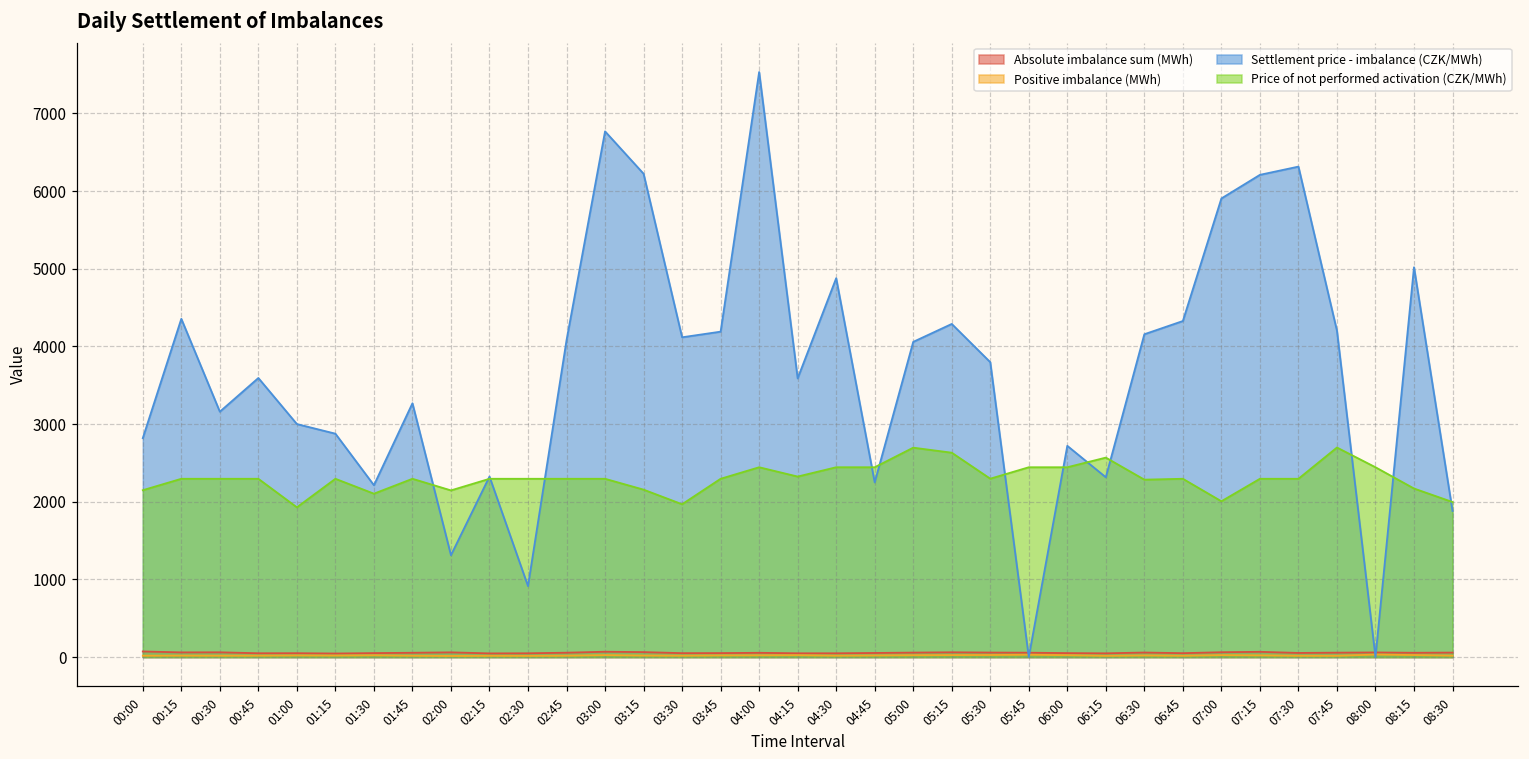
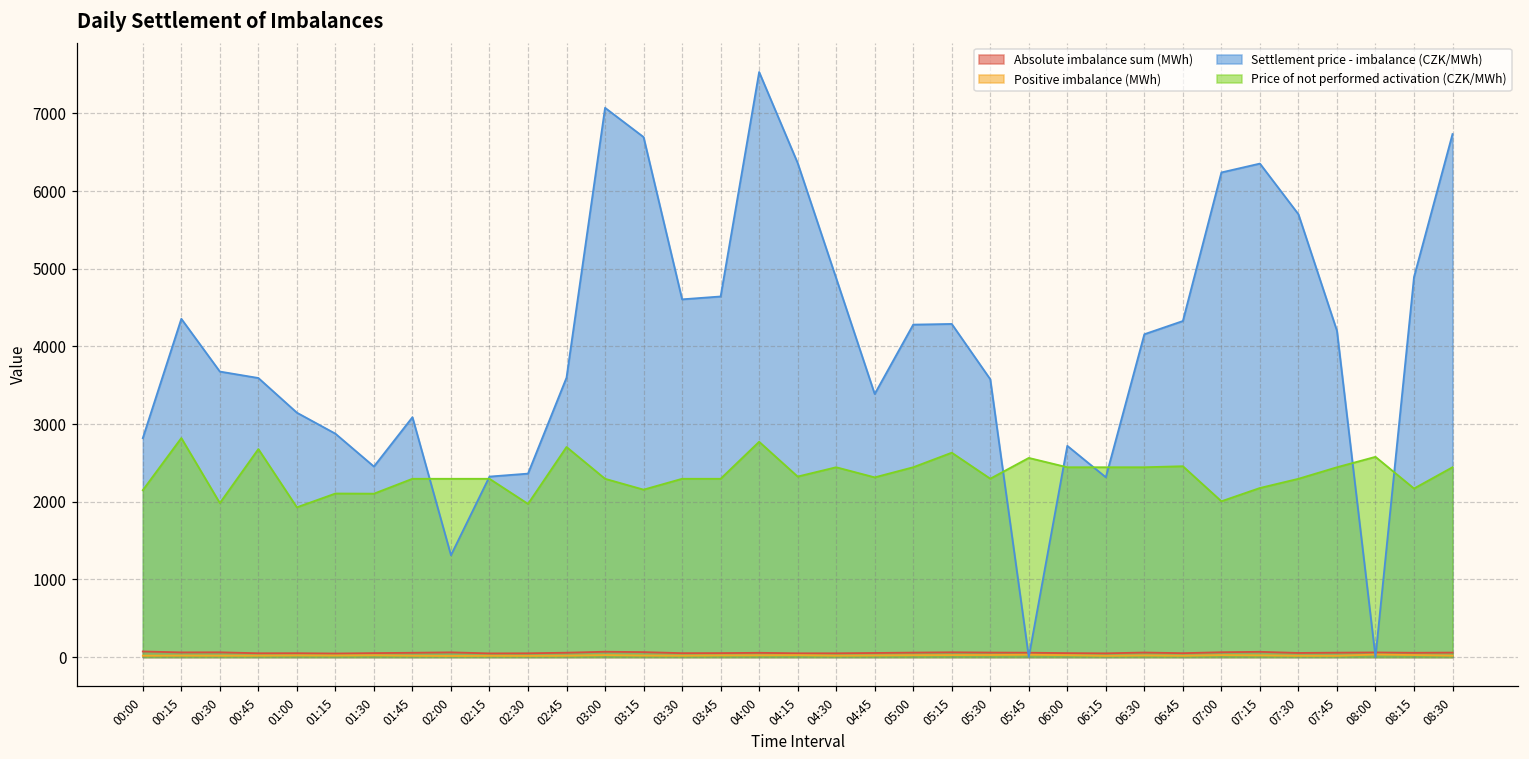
Price of not performed activation (CZK/MWh), 00:15: 2300 -> 2800
Settlement price - imbalance (CZK/MWh), 00:30: 3200 -> 3700
Price of not performed activation (CZK/MWh), 00:30: 2300 -> 2000
Price of not performed activation (CZK/MWh), 00:45: 2300 -> 2700
Settlement price - imbalance (CZK/MWh), 01:00: 3000 -> 3100
Price of not performed activation (CZK/MWh), 01:15: 2300 -> 2100
Settlement price - imbalance (CZK/MWh), 01:30: 2200 -> 2500
Settlement price - imbalance (CZK/MWh), 01:45: 3300 -> 3100
Price of not performed activation (CZK/MWh), 02:00: 2100 -> 2300
Settlement price - imbalance (CZK/MWh), 02:30: 900 -> 2400
Price of not performed activation (CZK/MWh), 02:30: 2300 -> 2000
Settlement price - imbalance (CZK/MWh), 02:45: 4100 -> 3600
Price of not performed activation (CZK/MWh), 02:45: 2300 -> 2700
Settlement price - imbalance (CZK/MWh), 03:00: 6800 -> 7100
Settlement price - imbalance (CZK/MWh), 03:15: 6200 -> 6700
Settlement price - imbalance (CZK/MWh), 03:30: 4100 -> 4600
Price of not performed activation (CZK/MWh), 03:30: 2000 -> 2300
Settlement price - imbalance (CZK/MWh), 03:45: 4200 -> 4600
Price of not performed activation (CZK/MWh), 04:00: 2400 -> 2800
Settlement price - imbalance (CZK/MWh), 04:15: 3600 -> 6400
Settlement price - imbalance (CZK/MWh), 04:45: 2200 -> 3400
Price of not performed activation (CZK/MWh), 04:45: 2400 -> 2300
Settlement price - imbalance (CZK/MWh), 05:00: 4100 -> 4300
Price of not performed activation (CZK/MWh), 05:00: 2700 -> 2400
Settlement price - imbalance (CZK/MWh), 05:30: 3800 -> 3600
Price of not performed activation (CZK/MWh), 05:45: 2400 -> 2600
Price of not performed activation (CZK/MWh), 06:15: 2600 -> 2400
Price of not performed activation (CZK/MWh), 06:30: 2300 -> 2400
Price of not performed activation (CZK/MWh), 06:45: 2300 -> 2500
Settlement price - imbalance (CZK/MWh), 07:00: 5900 -> 6200
Settlement price - imbalance (CZK/MWh), 07:15: 6200 -> 6400
Price of not performed activation (CZK/MWh), 07:15: 2300 -> 2200
Settlement price - imbalance (CZK/MWh), 07:30: 6300 -> 5700
Price of not performed activation (CZK/MWh), 07:45: 2700 -> 2400
Price of not performed activation (CZK/MWh), 08:00: 2400 -> 2600
Settlement price - imbalance (CZK/MWh), 08:15: 5000 -> 4900
Settlement price - imbalance (CZK/MWh), 08:30: 1900 -> 6700
Price of not performed activation (CZK/MWh), 08:30: 2000 -> 2400
